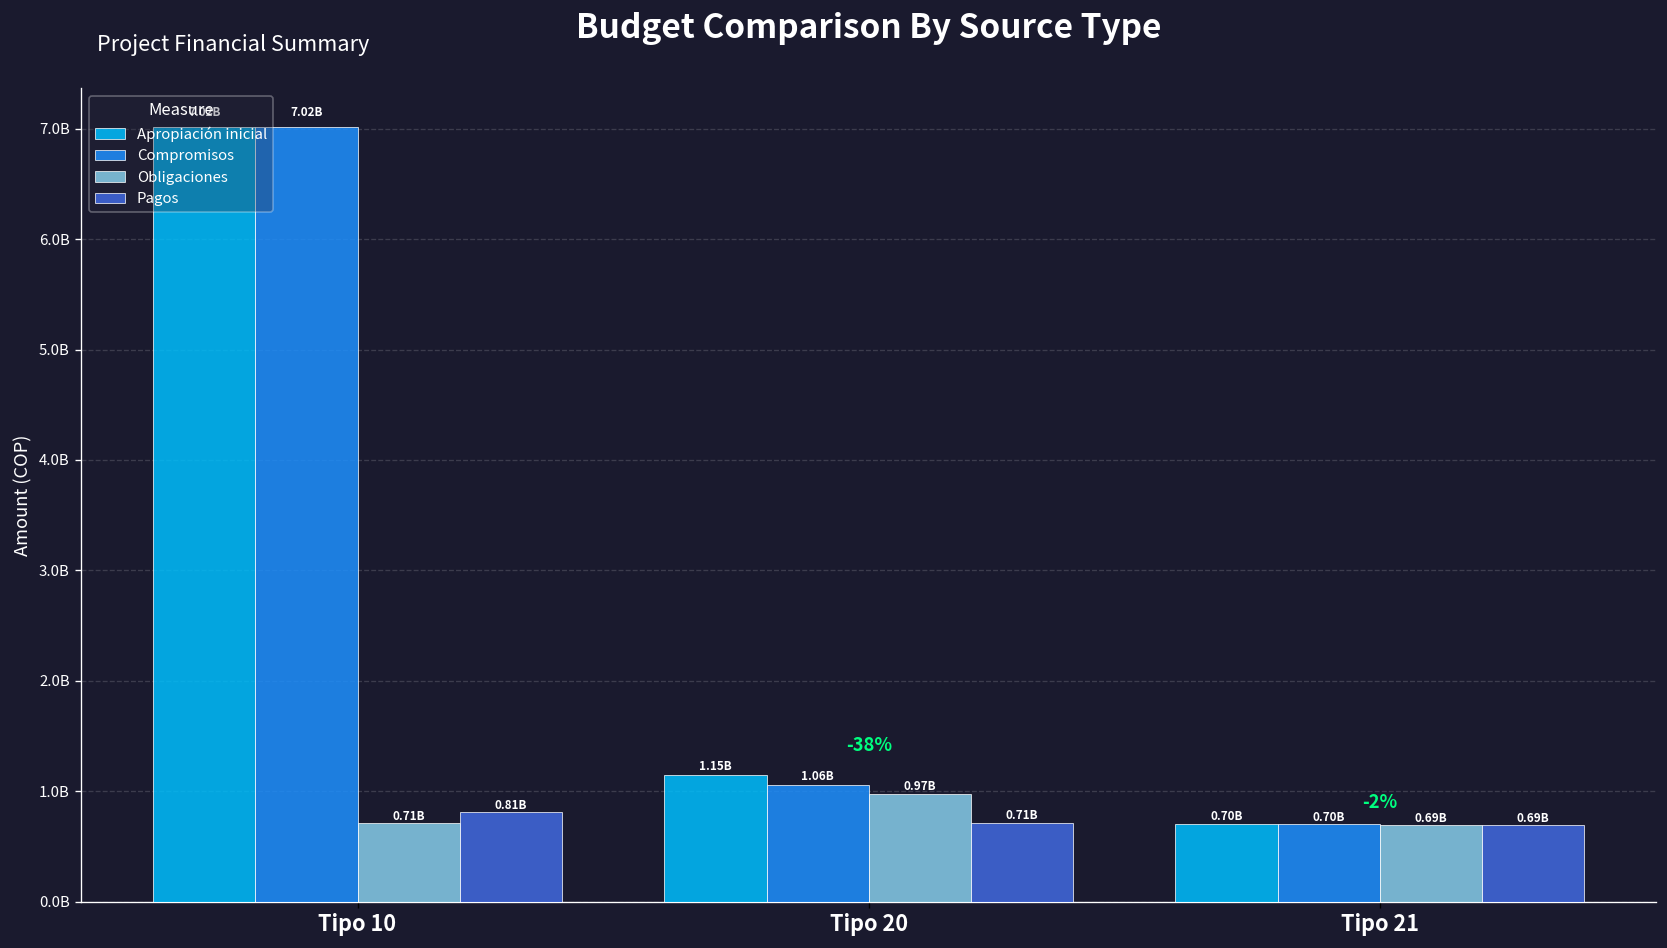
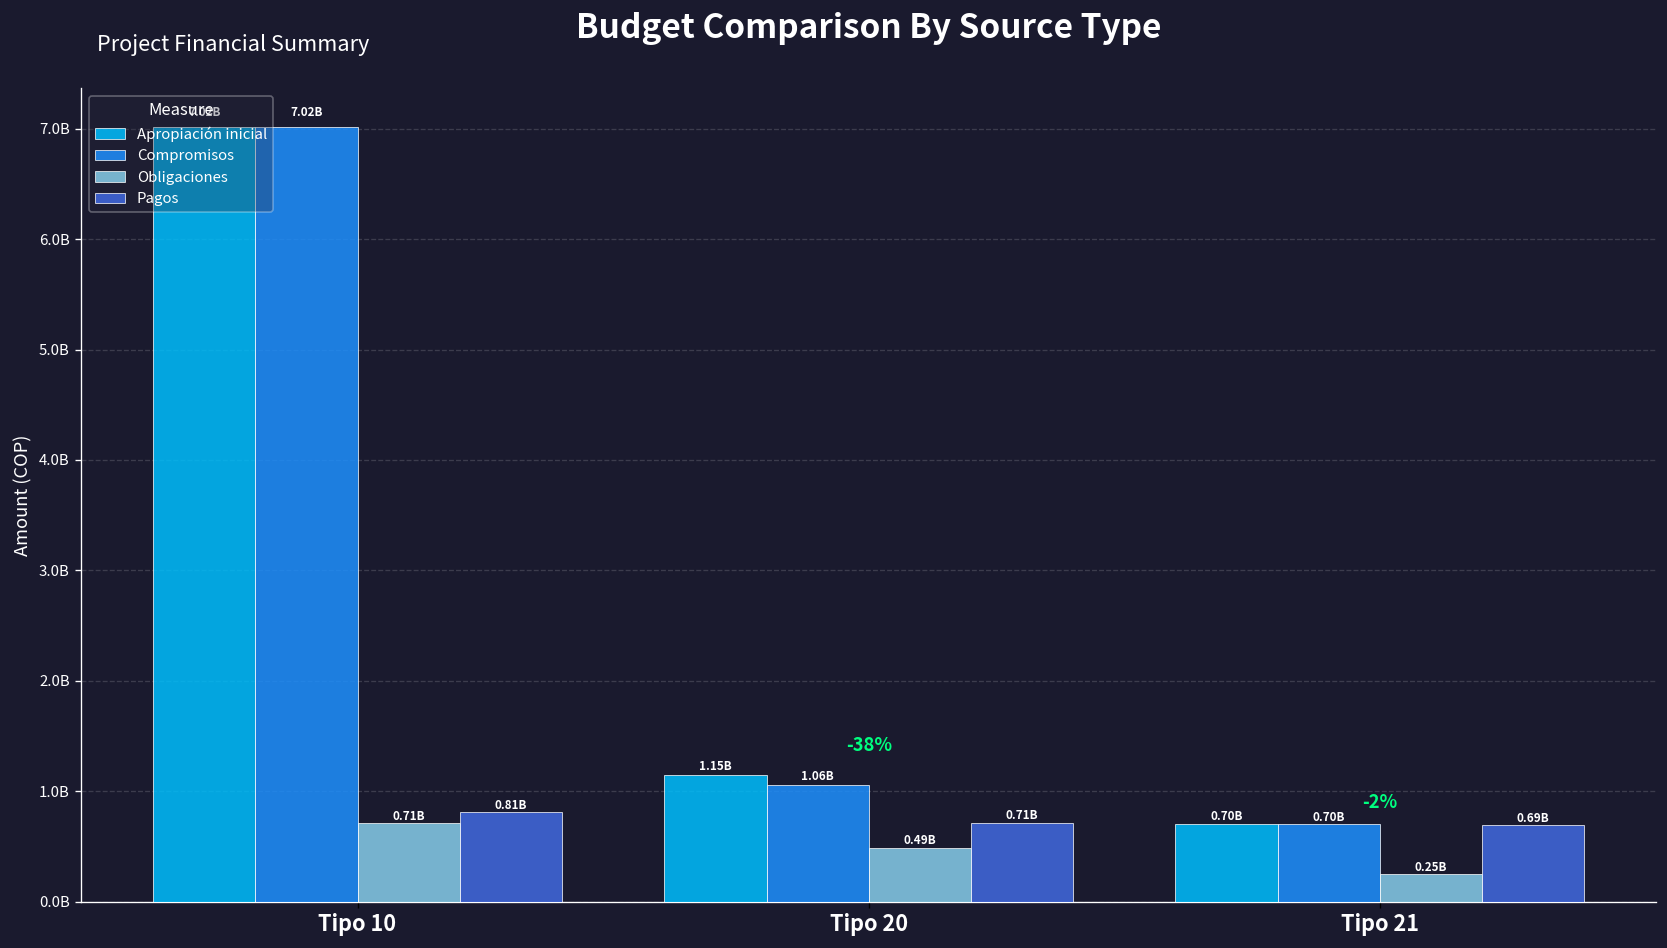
Obligaciones, Tipo 20: 0.97B -> 0.49B
Obligaciones, Tipo 21: 0.69B -> 0.25B
